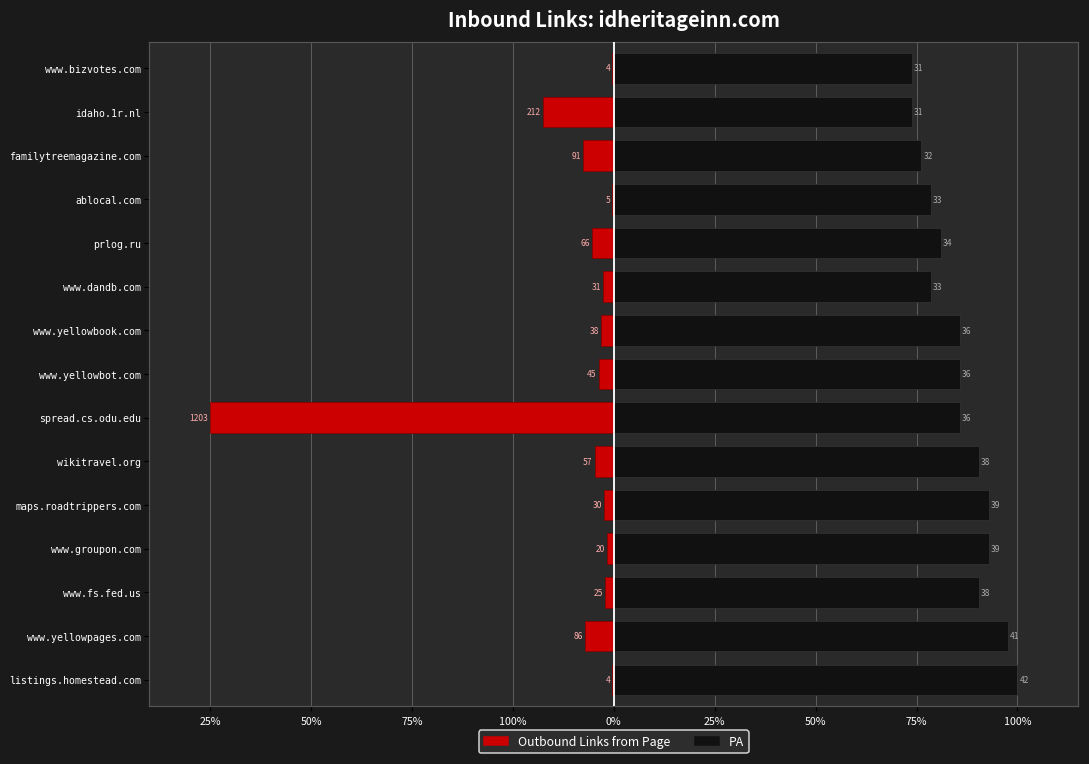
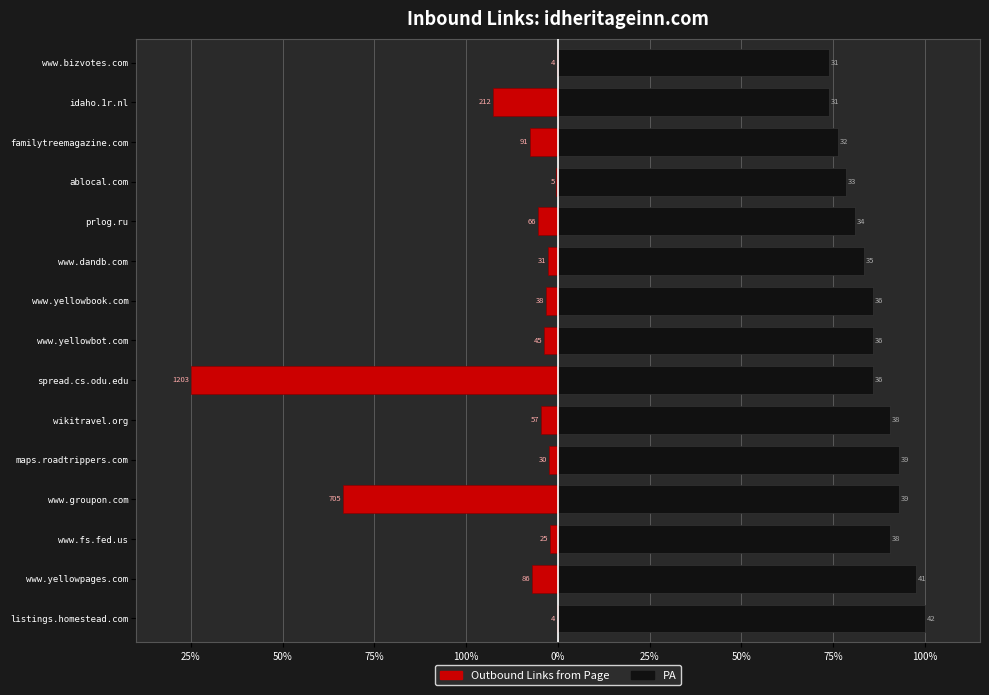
PA, www.dandb.com: 33 -> 35
Outbound Links from Page, www.groupon.com: 20 -> 705
